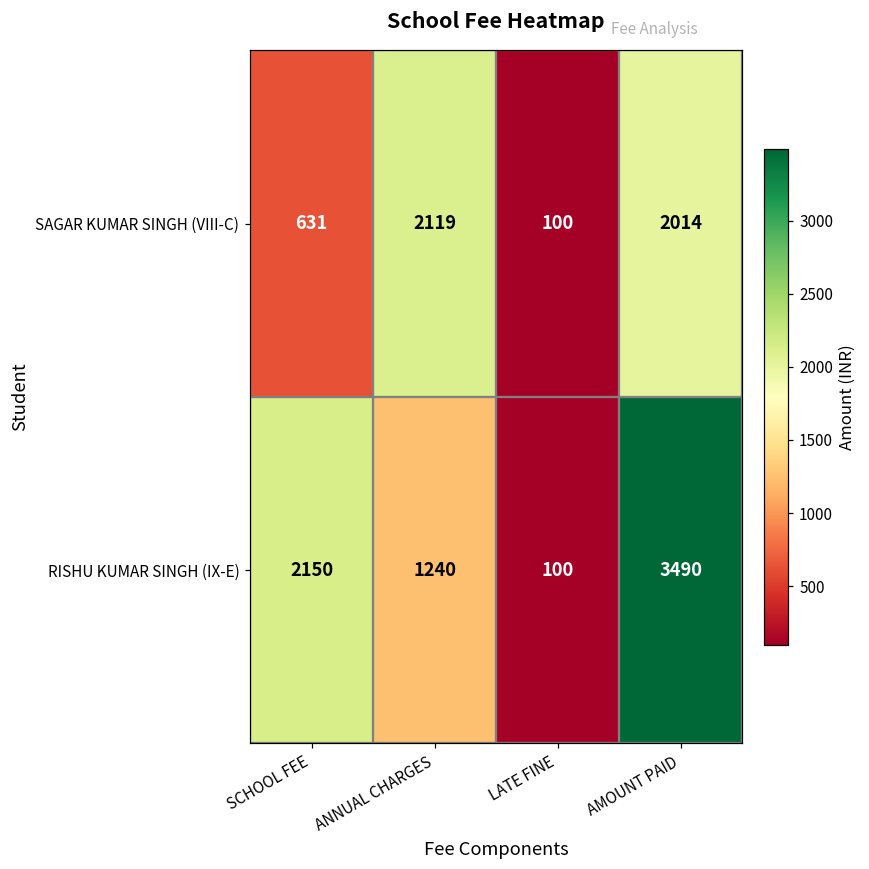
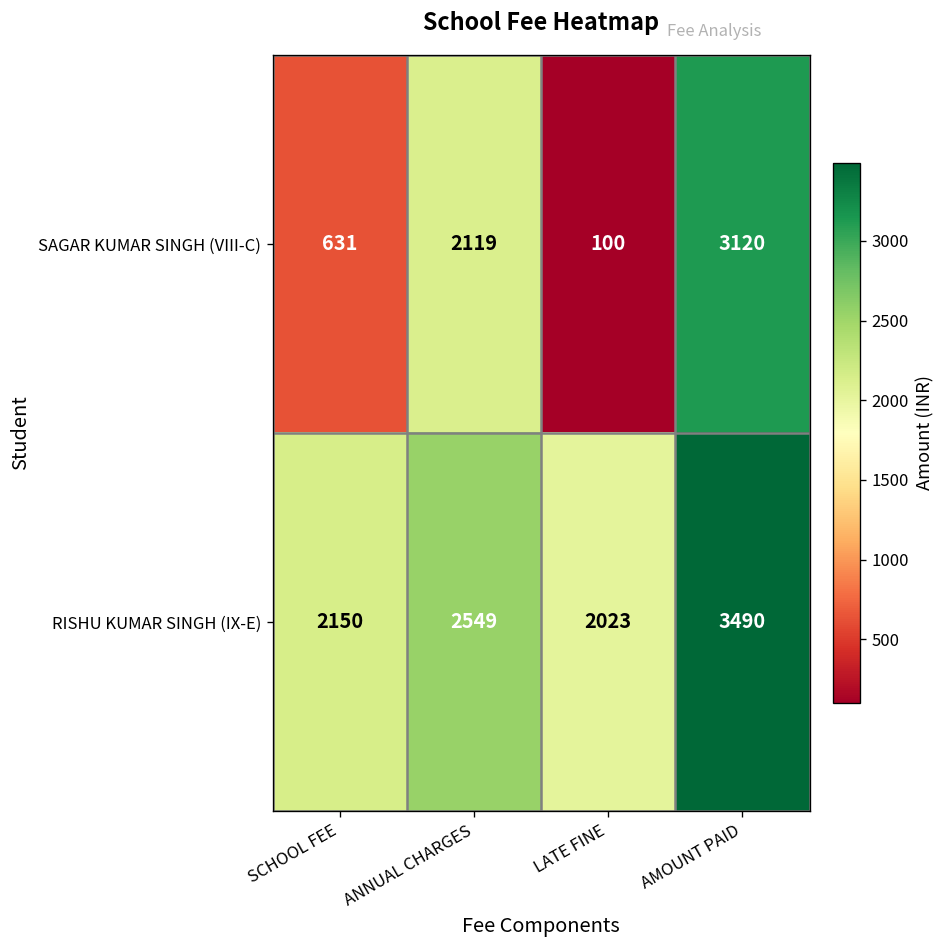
SAGAR KUMAR SINGH (VIII-C), AMOUNT PAID: 2014 -> 3120
RISHU KUMAR SINGH (IX-E), ANNUAL CHARGES: 1240 -> 2549
RISHU KUMAR SINGH (IX-E), LATE FINE: 100 -> 2023
